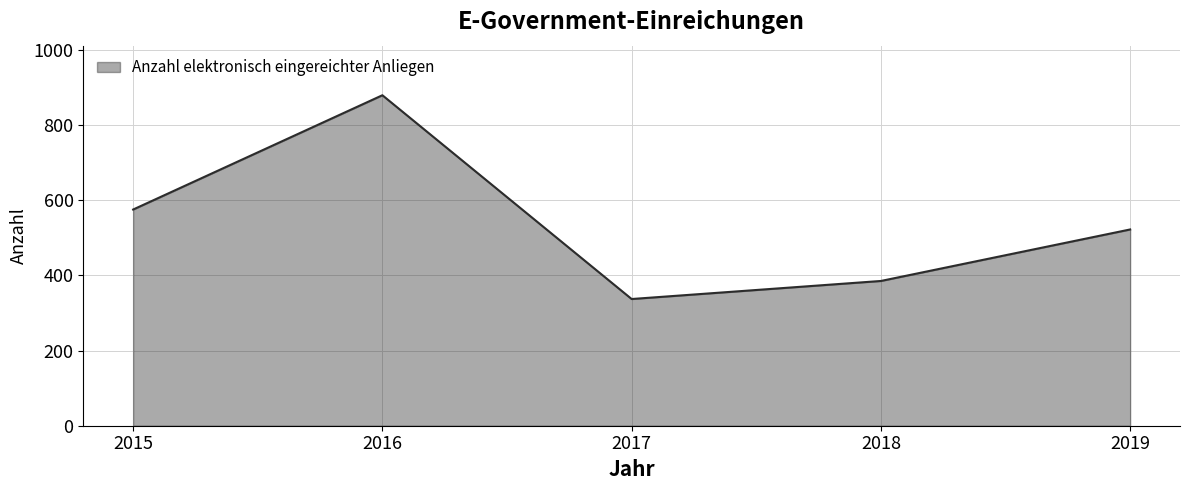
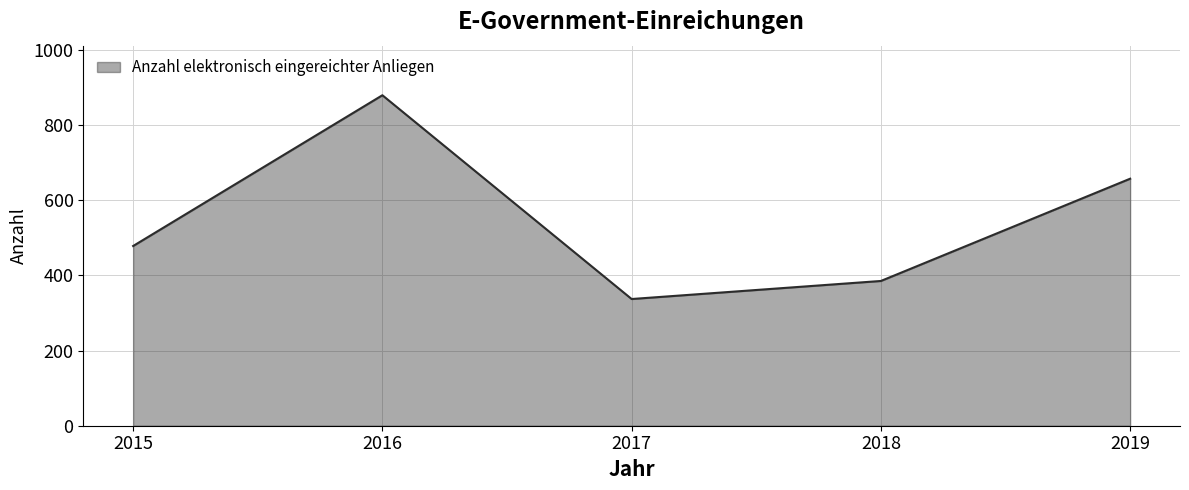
2015: 580 -> 480
2019: 520 -> 660
